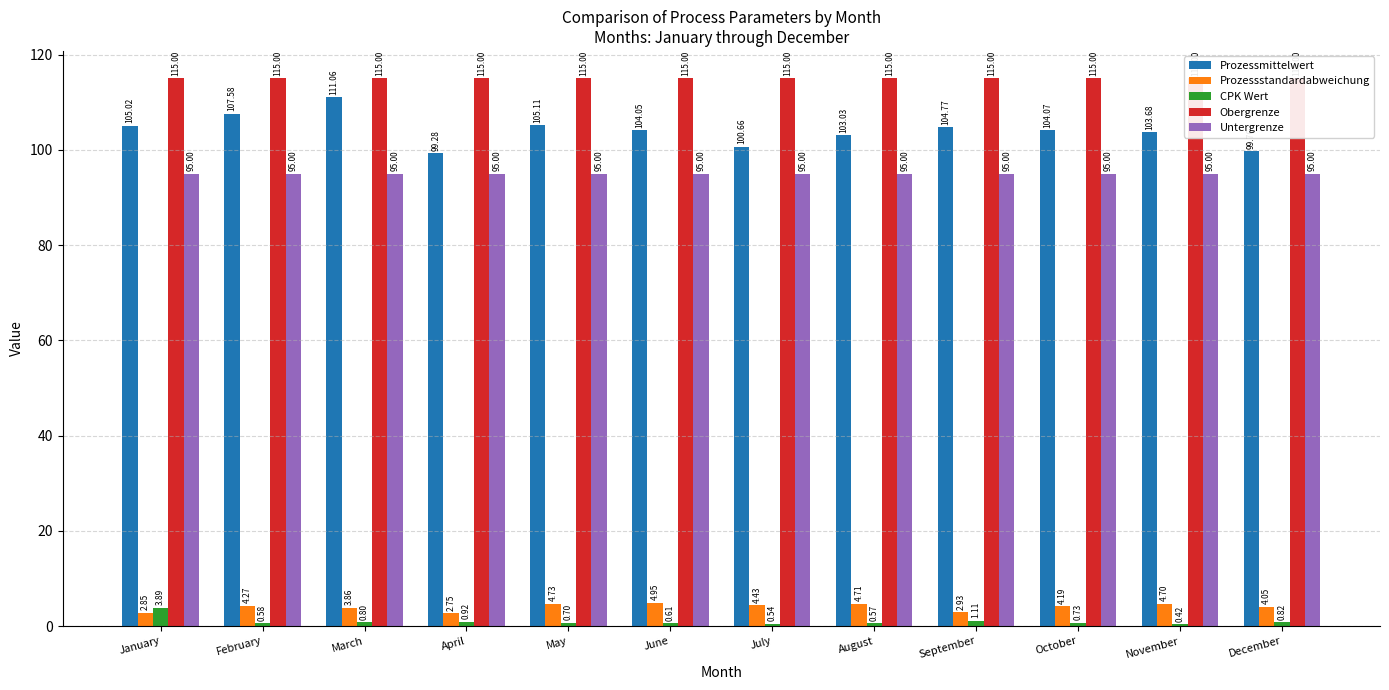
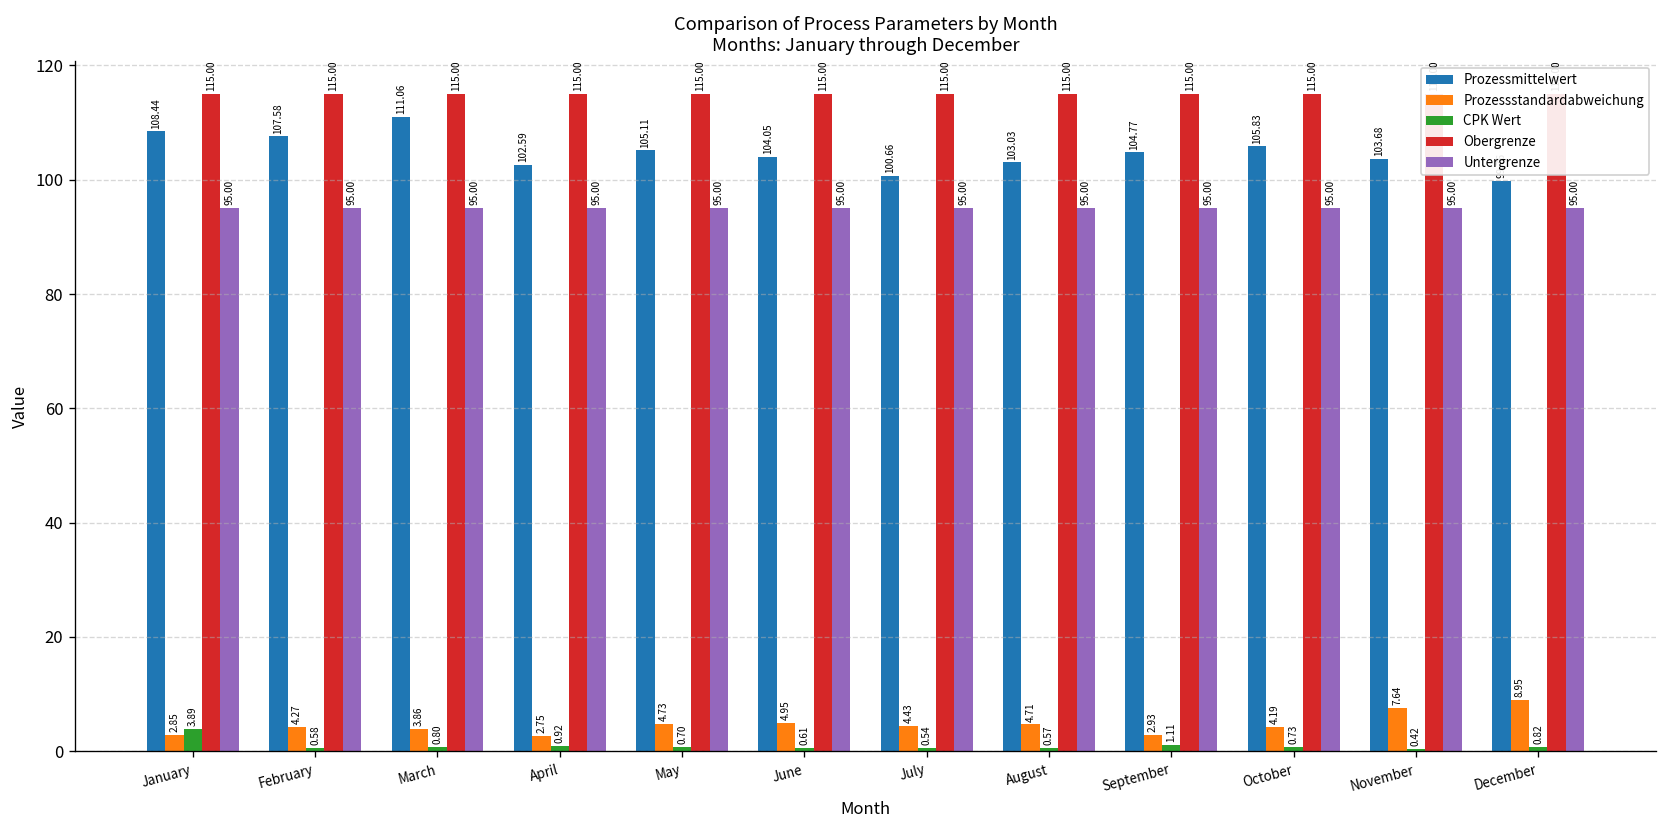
Prozessmittelwert, January: 105.02 -> 108.44
Prozessmittelwert, April: 99.28 -> 102.59
Prozessmittelwert, October: 104.07 -> 105.83
Prozessstandardabweichung, November: 4.70 -> 7.64
Prozessstandardabweichung, December: 4.05 -> 8.95
